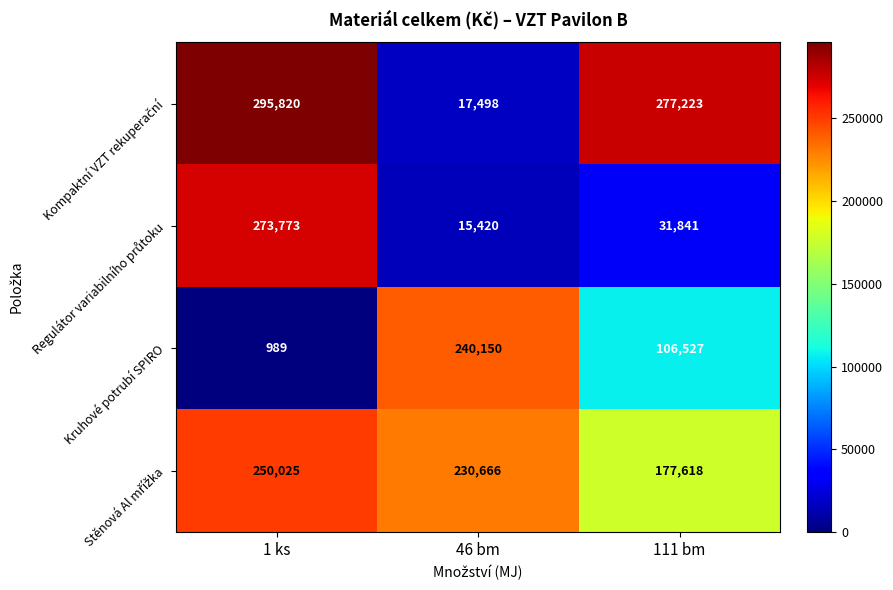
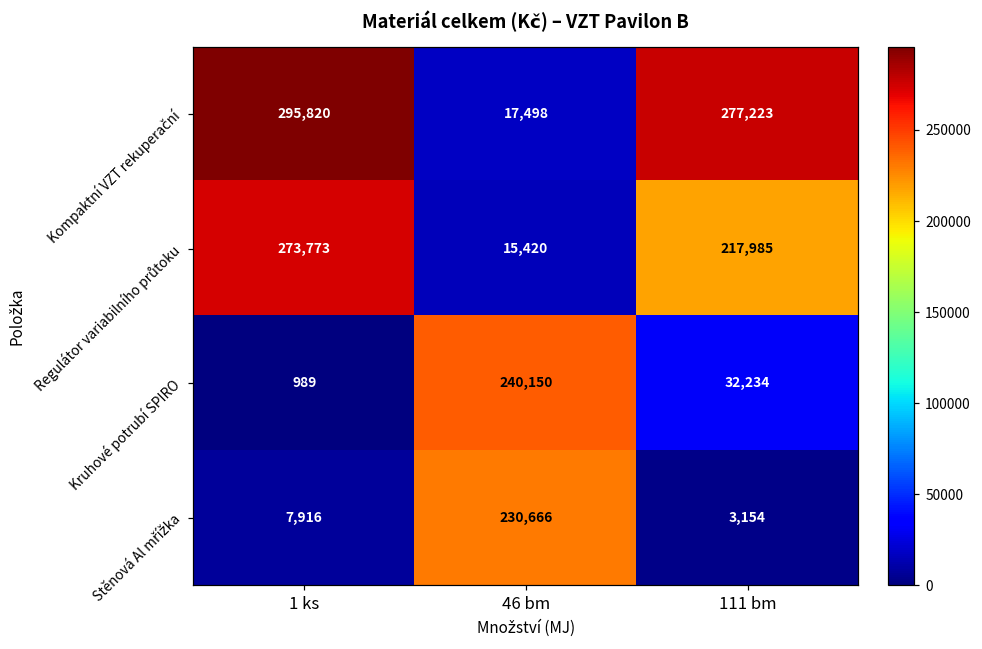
Regulátor variabilního průtoku, 111 bm: 31,841 -> 217,985
Kruhové potrubí SPIRO, 111 bm: 106,527 -> 32,234
Stěnová Al mřížka, 1 ks: 250,025 -> 7,916
Stěnová Al mřížka, 111 bm: 177,618 -> 3,154
